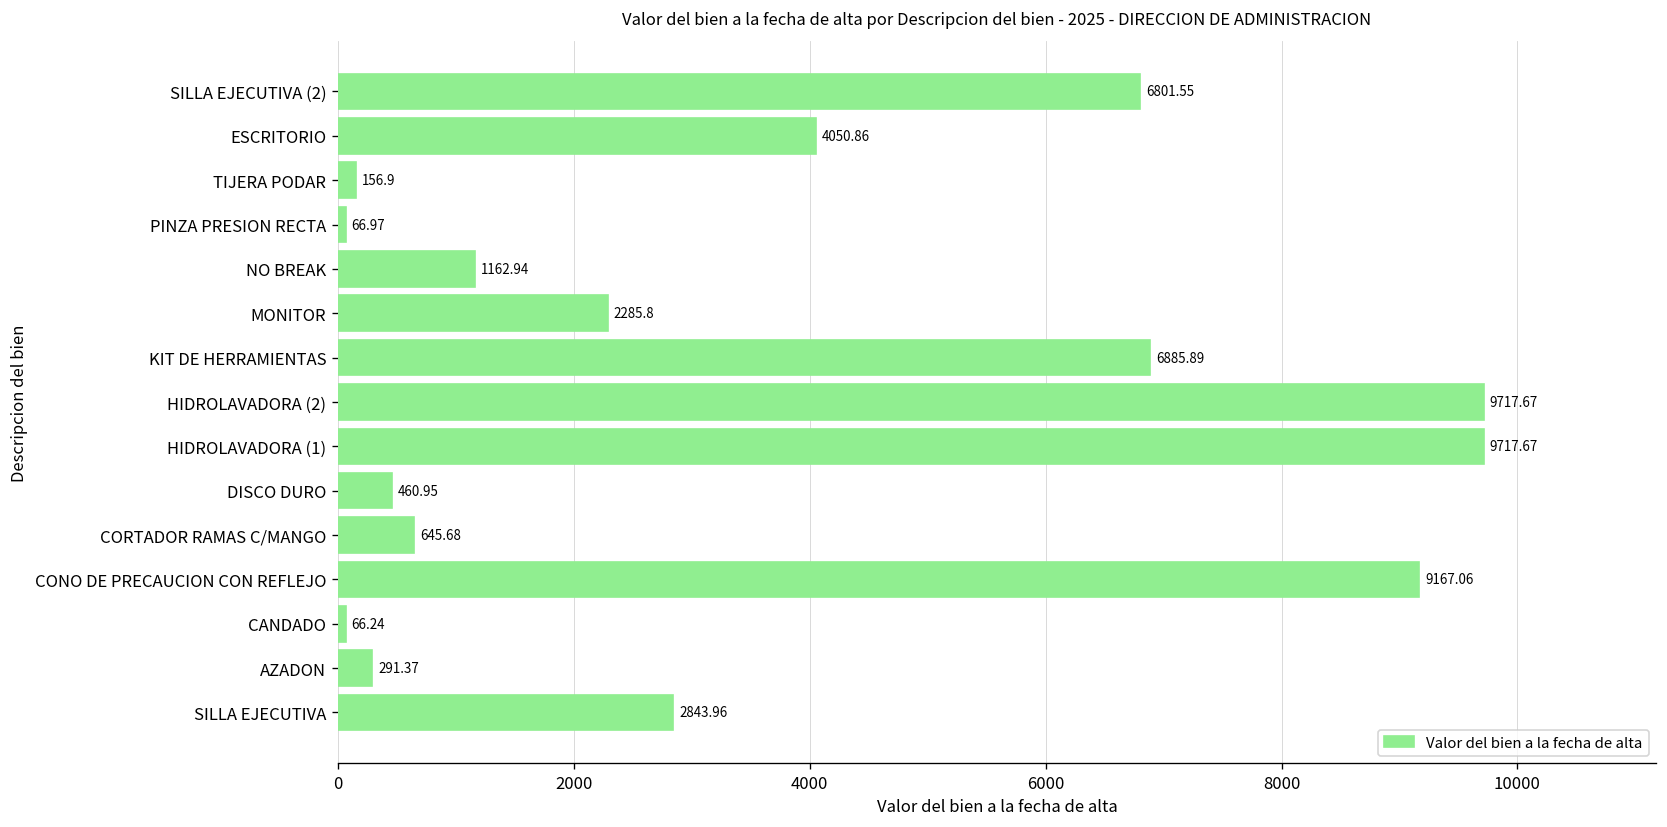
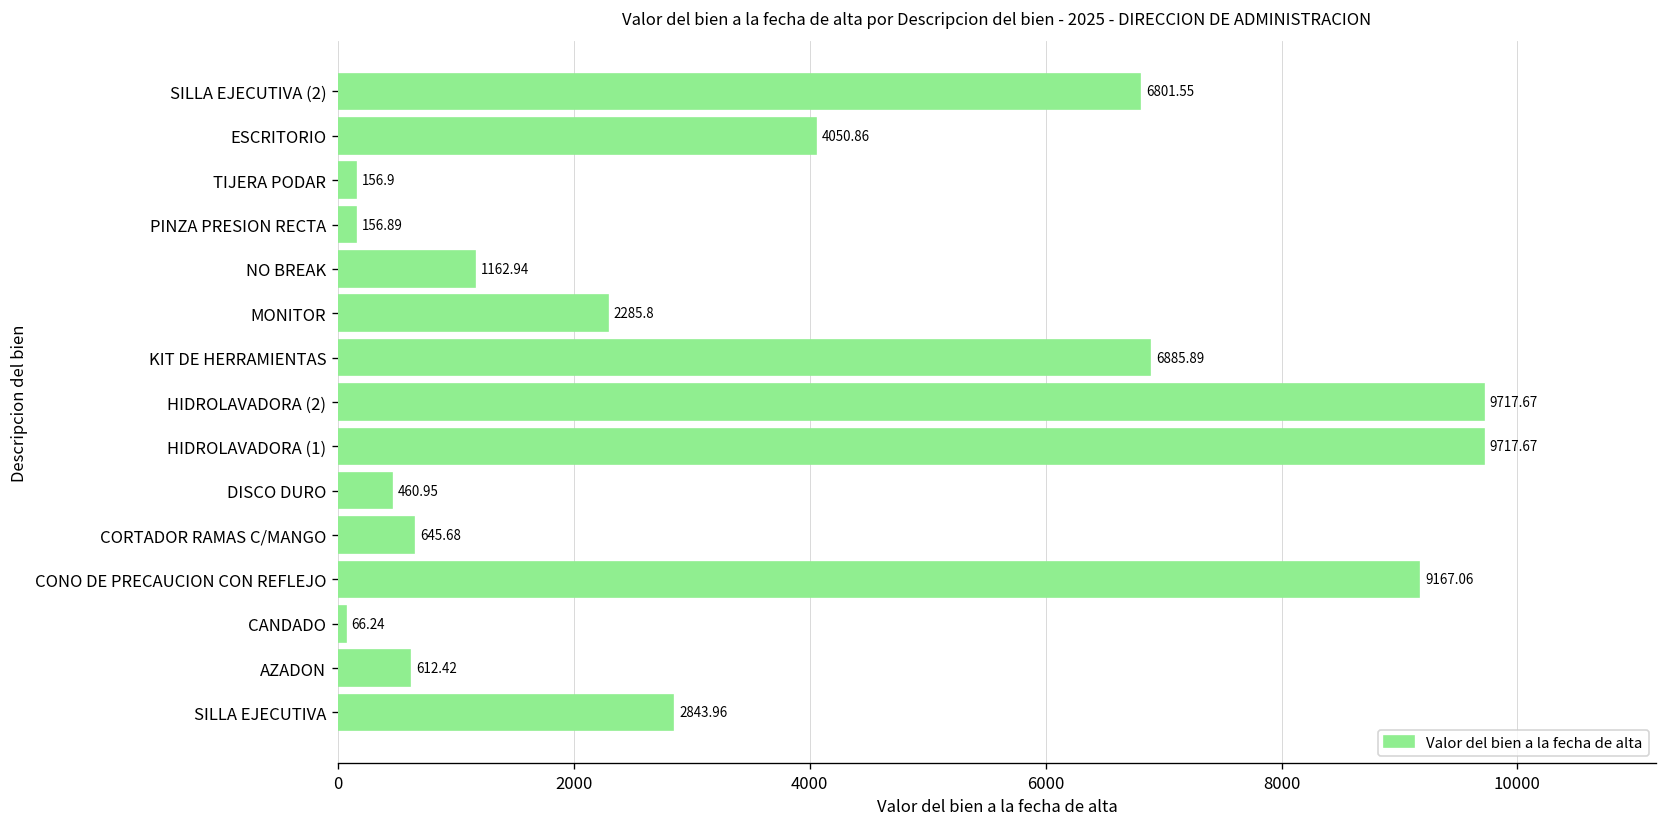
PINZA PRESION RECTA: 66.97 -> 156.89
AZADON: 291.37 -> 612.42
